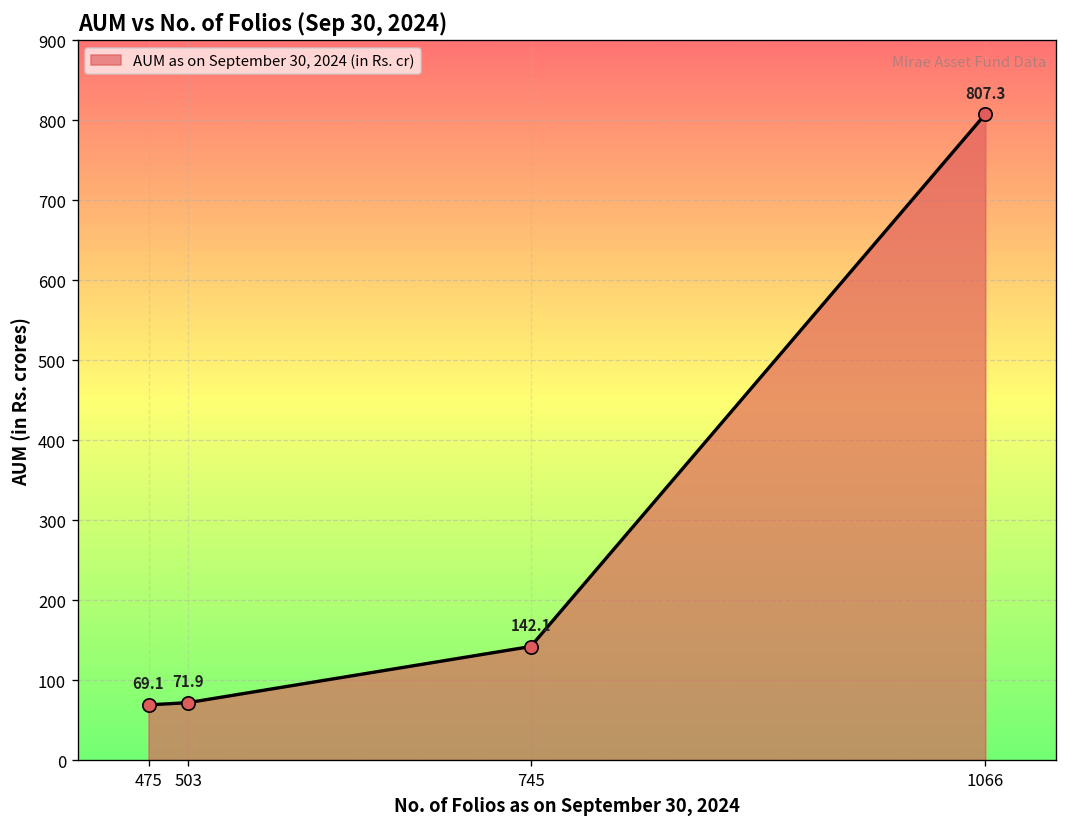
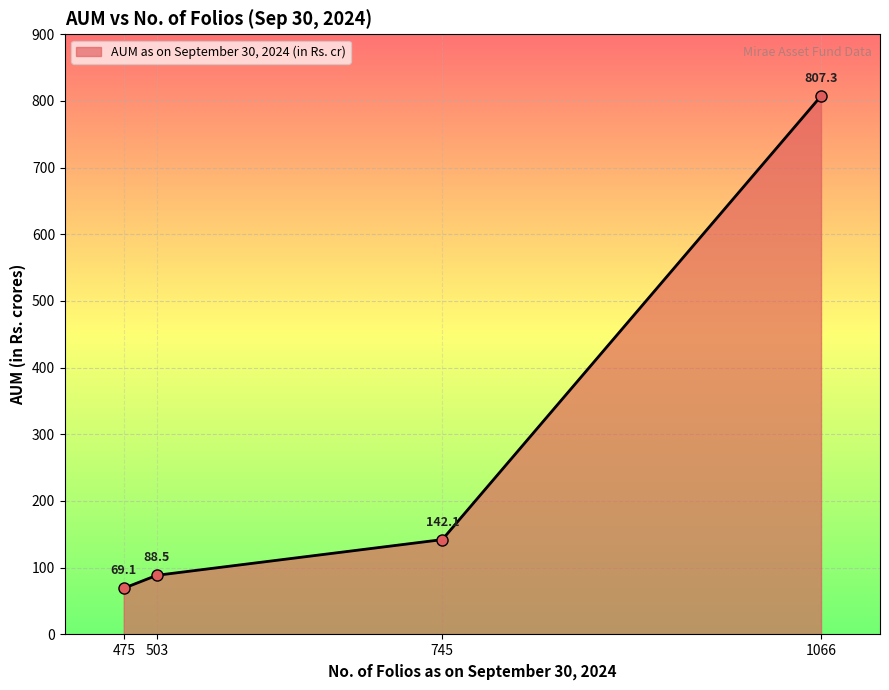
503: 71.9 -> 88.5
